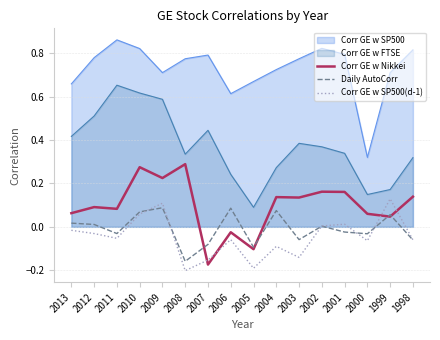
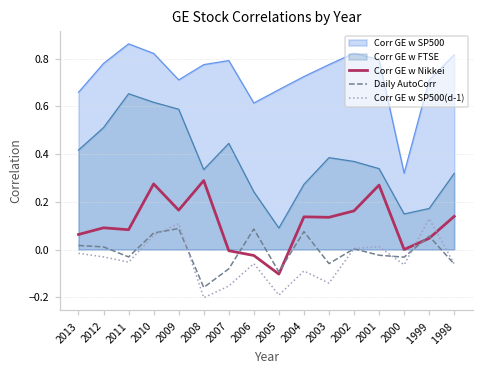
Corr GE w Nikkei, 2009: 0.23 -> 0.17
Corr GE w Nikkei, 2007: -0.17 -> -0.01
Corr GE w Nikkei, 2001: 0.16 -> 0.27
Corr GE w Nikkei, 2000: 0.06 -> 0.00
